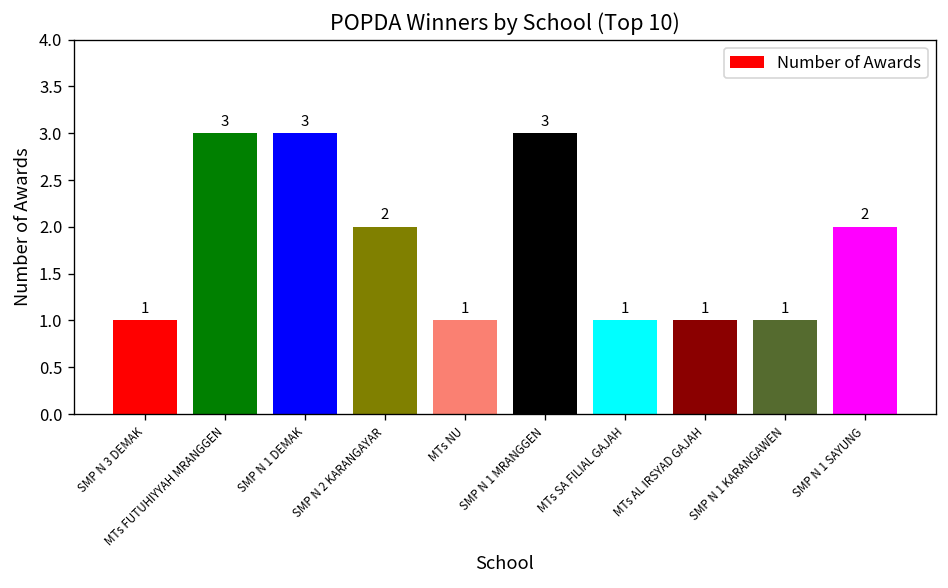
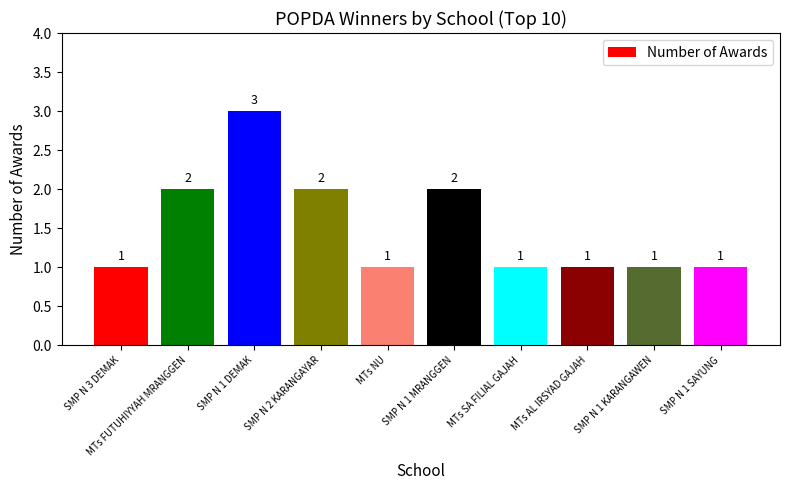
MTs FUTUHIYYAH MRANGGEN: 3 -> 2
SMP N 1 MRANGGEN: 3 -> 2
SMP N 1 SAYUNG: 2 -> 1
